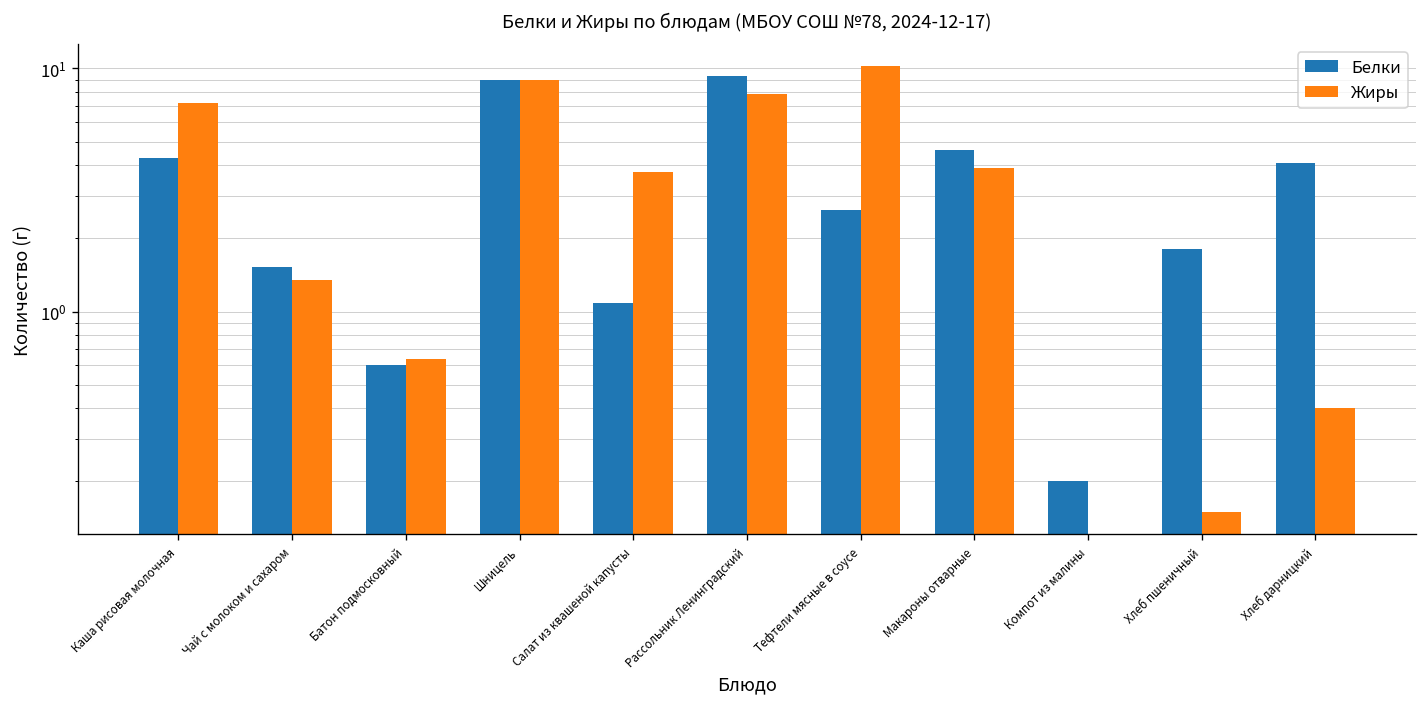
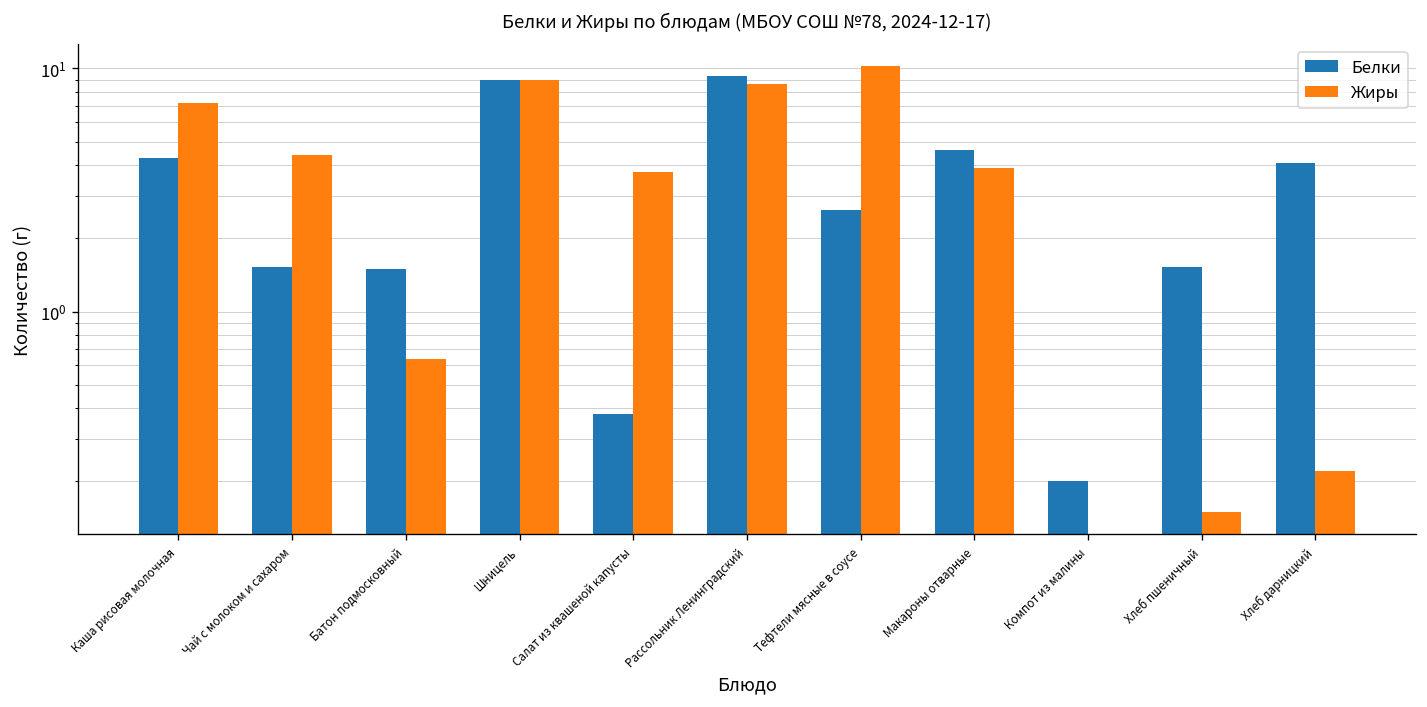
Жиры, Чай с молоком и сахаром: 1.4 -> 4.4
Белки, Батон подмосковный: 0.6 -> 1.5
Белки, Салат из квашеной капусты: 1.1 -> 0.38
Жиры, Рассольник Ленинградский: 7.9 -> 8.7
Белки, Хлеб пшеничный: 1.8 -> 1.5
Жиры, Хлеб дарницкий: 0.40 -> 0.22
